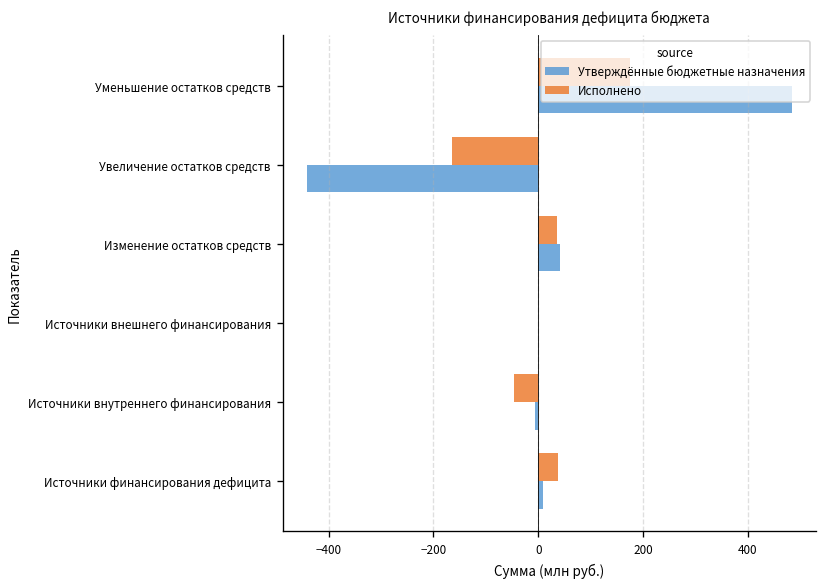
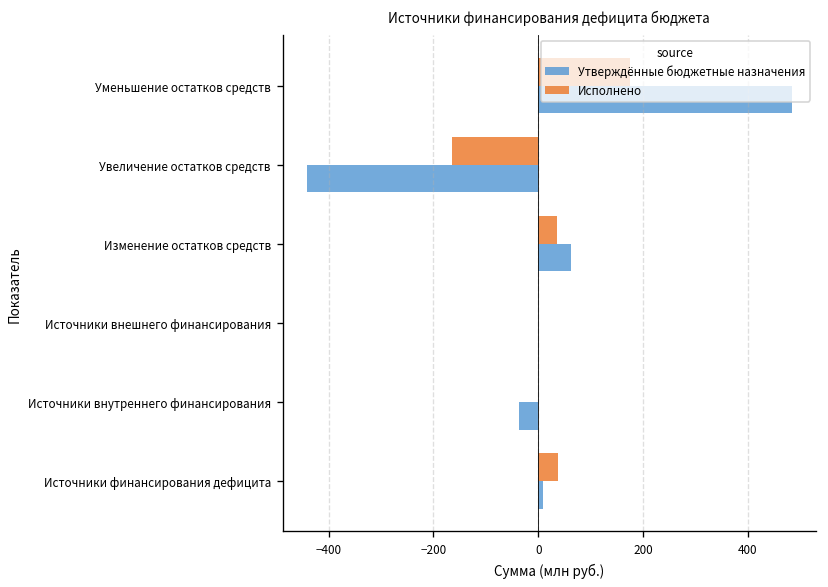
Утверждённые бюджетные назначения, Изменение остатков средств: 40 -> 60
Исполнено, Источники внутреннего финансирования: -50 -> 0
Утверждённые бюджетные назначения, Источники внутреннего финансирования: -10 -> -40
